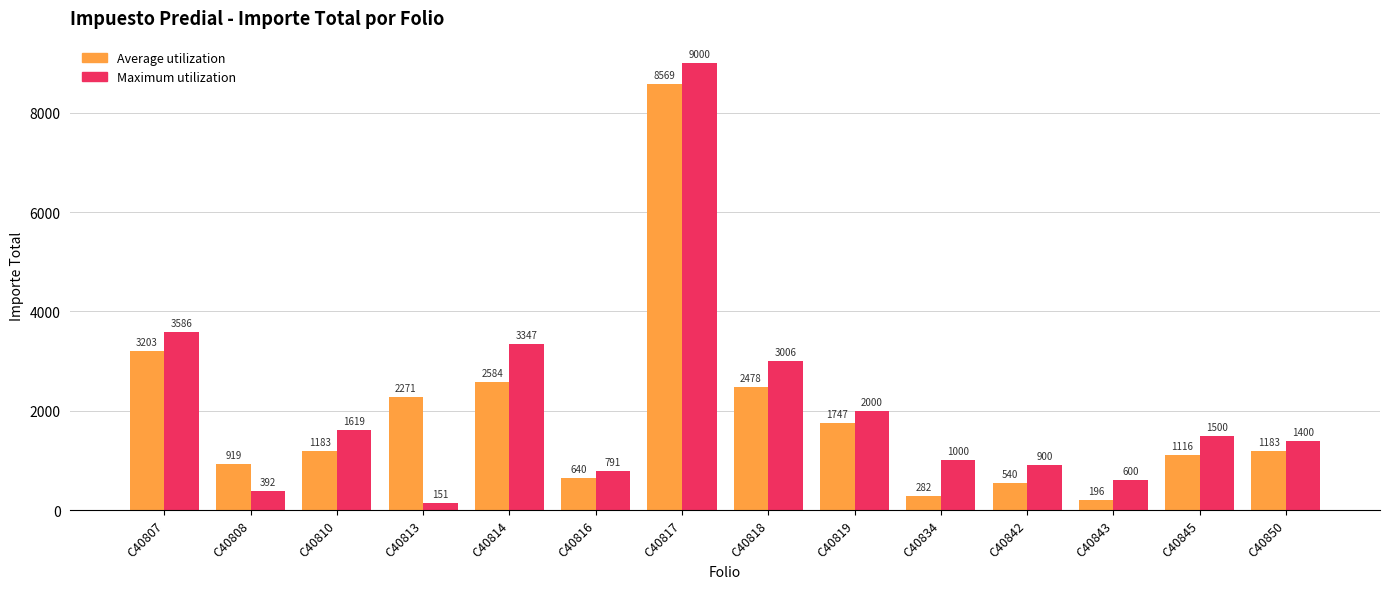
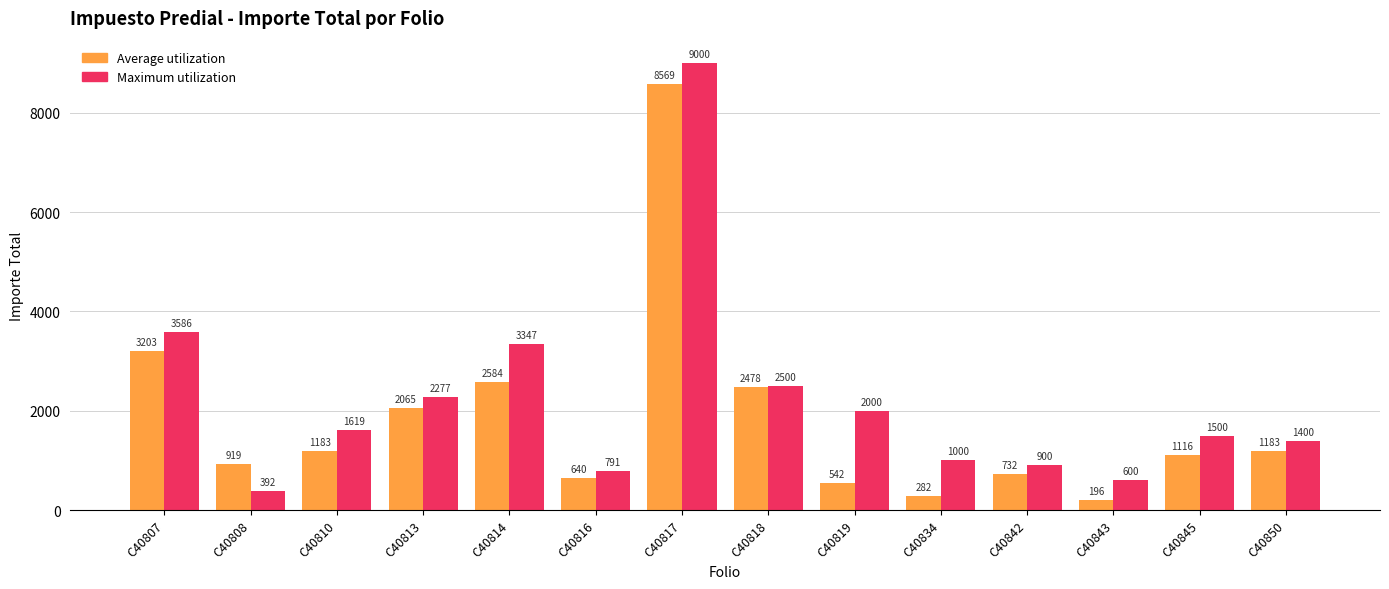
Average utilization, C40813: 2271 -> 2065
Maximum utilization, C40813: 151 -> 2277
Maximum utilization, C40818: 3006 -> 2500
Average utilization, C40819: 1747 -> 542
Average utilization, C40842: 540 -> 732
